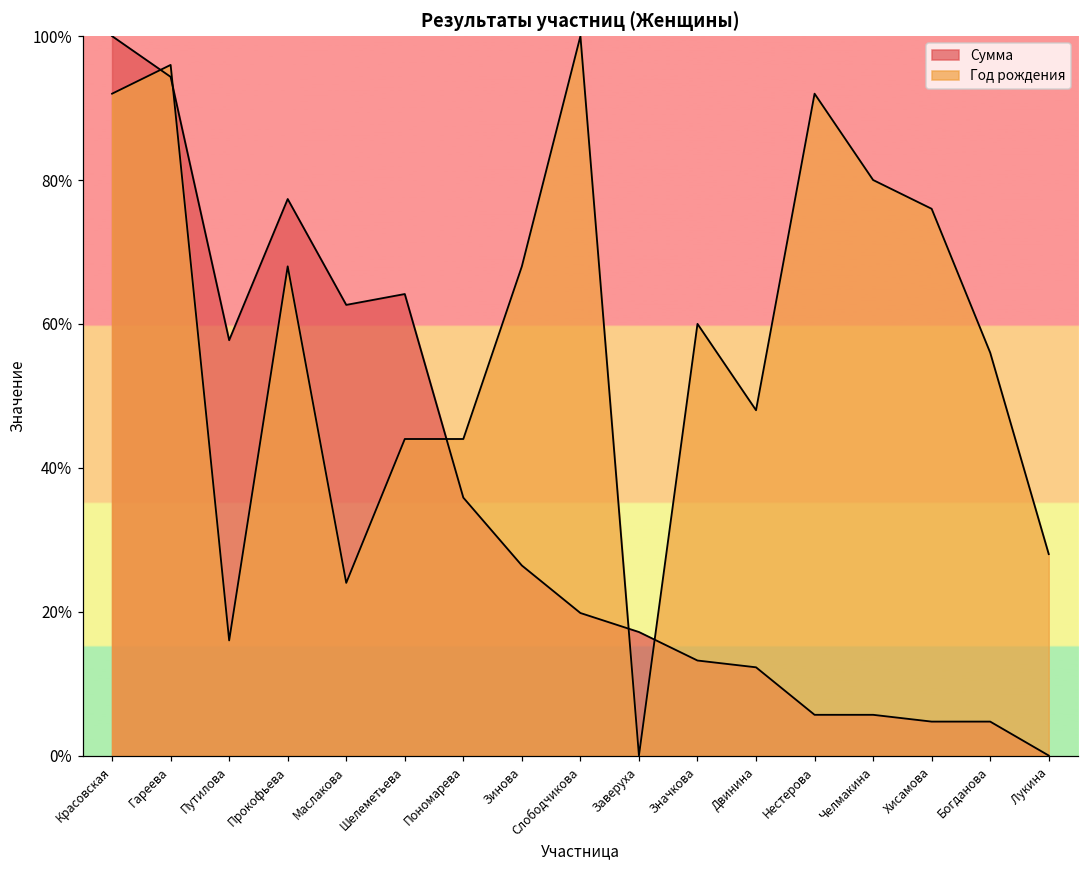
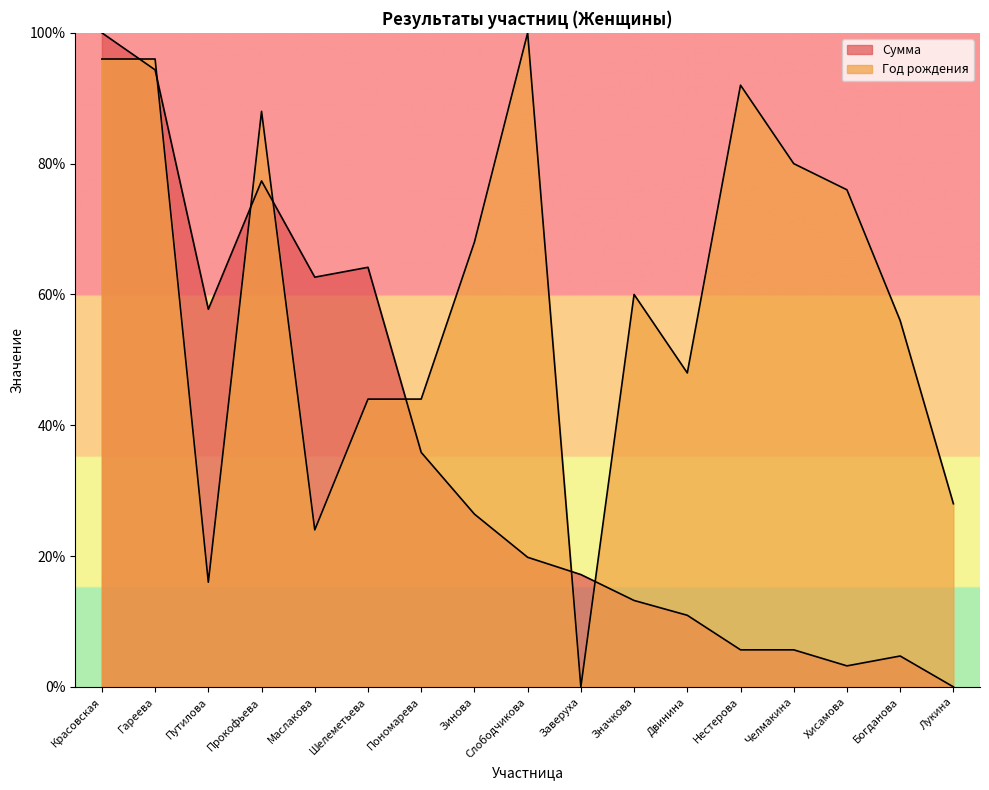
Год рождения, Красовская: 92% -> 96%
Год рождения, Прокофьева: 68% -> 88%
Сумма, Двинина: 12% -> 11%
Сумма, Хисамова: 5% -> 3%
